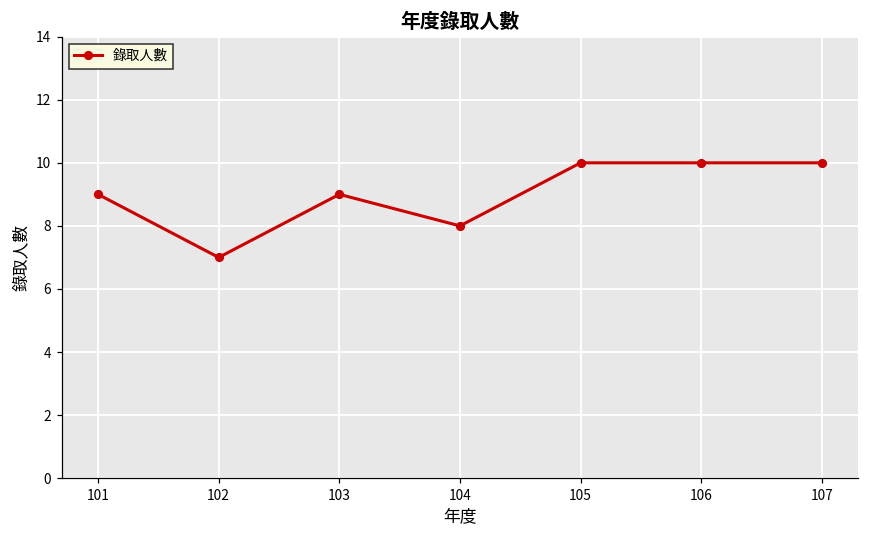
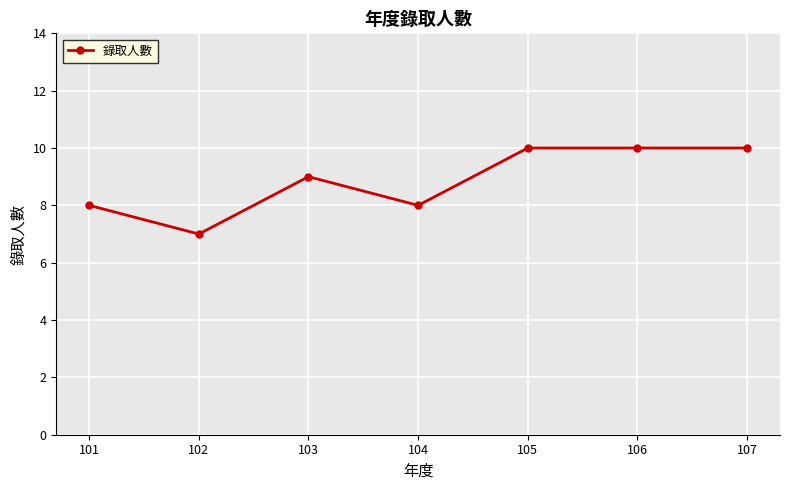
101: 9 -> 8
